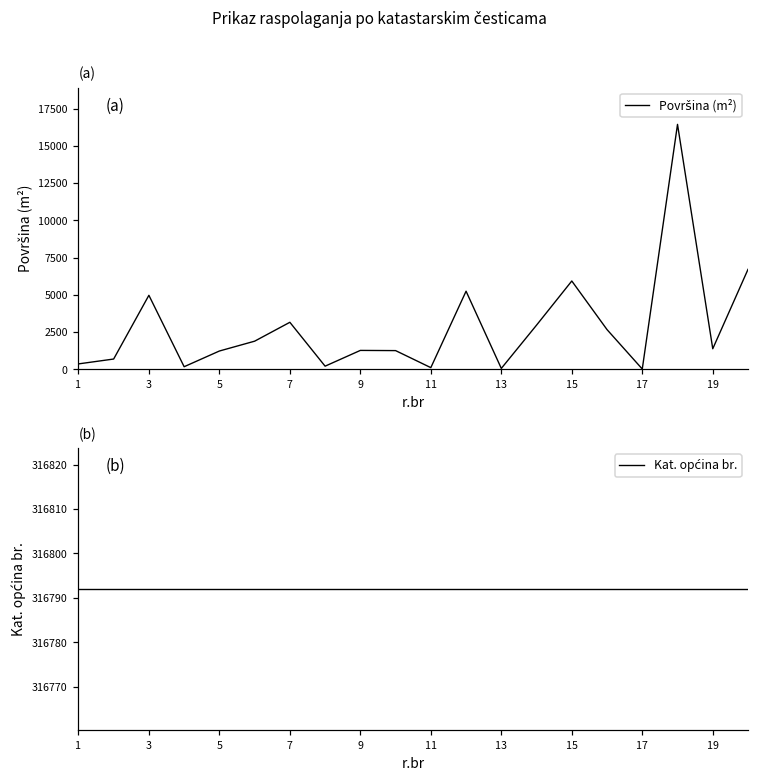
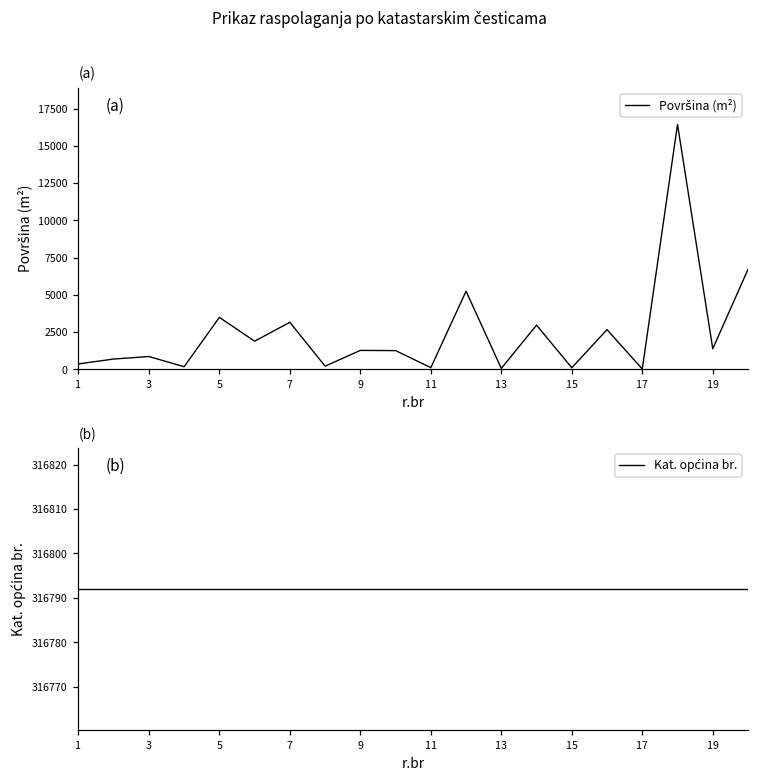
(a), 3: 5000 -> 900
(a), 5: 1200 -> 3500
(a), 15: 5900 -> 100
